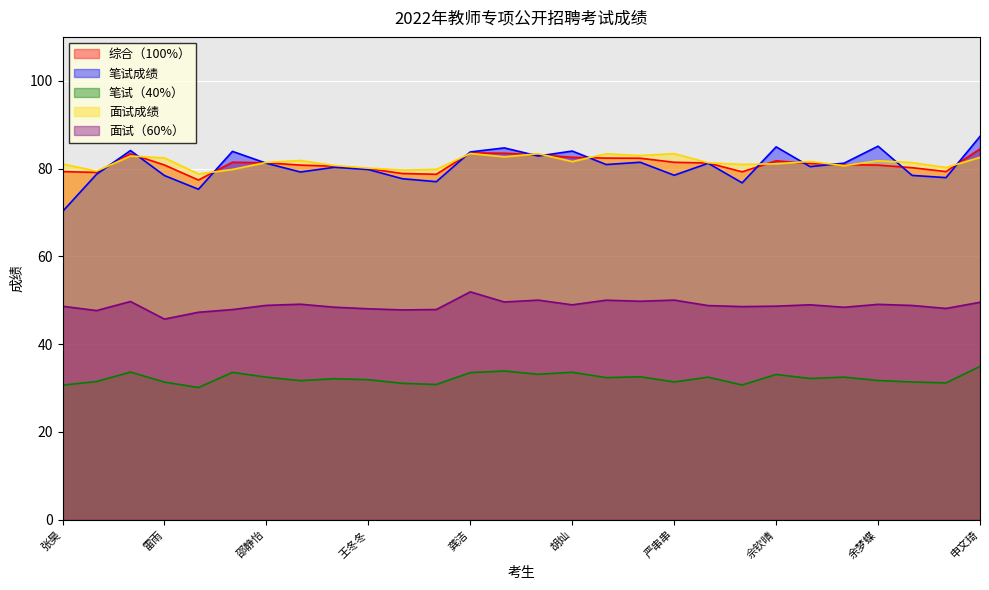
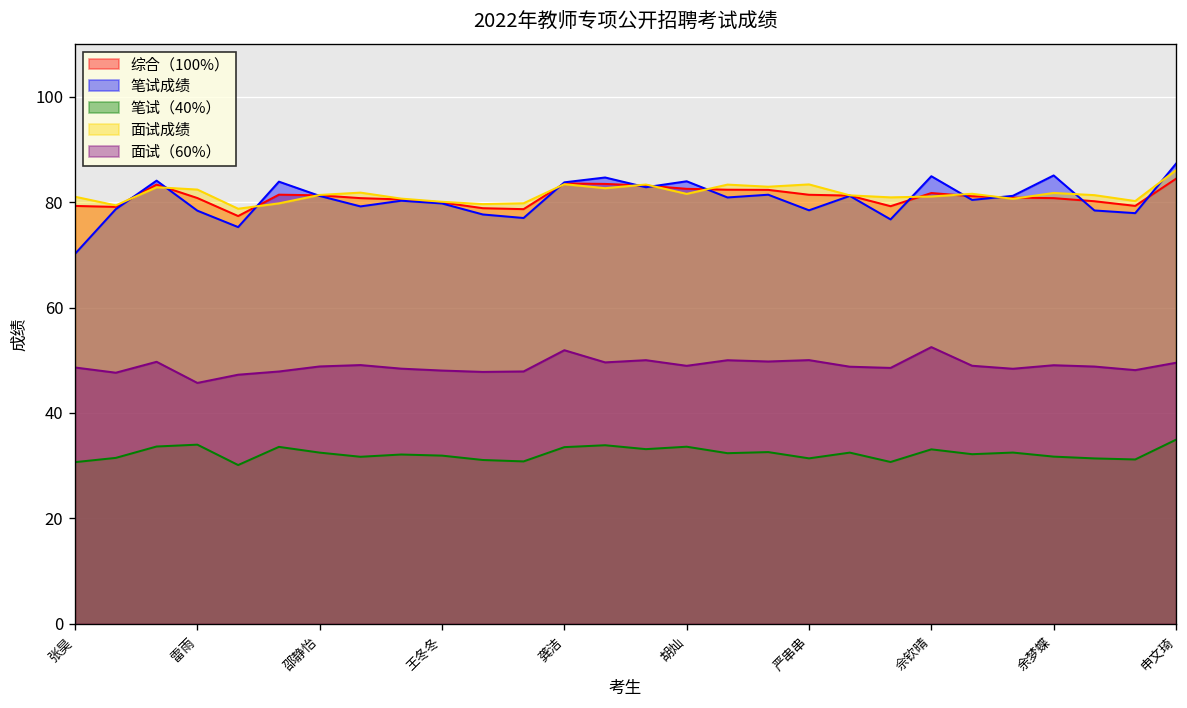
笔试（40%）, 雷雨: 31 -> 34
面试（60%）, 佘钦晴: 49 -> 53
面试成绩, 申文琦: 83 -> 86
